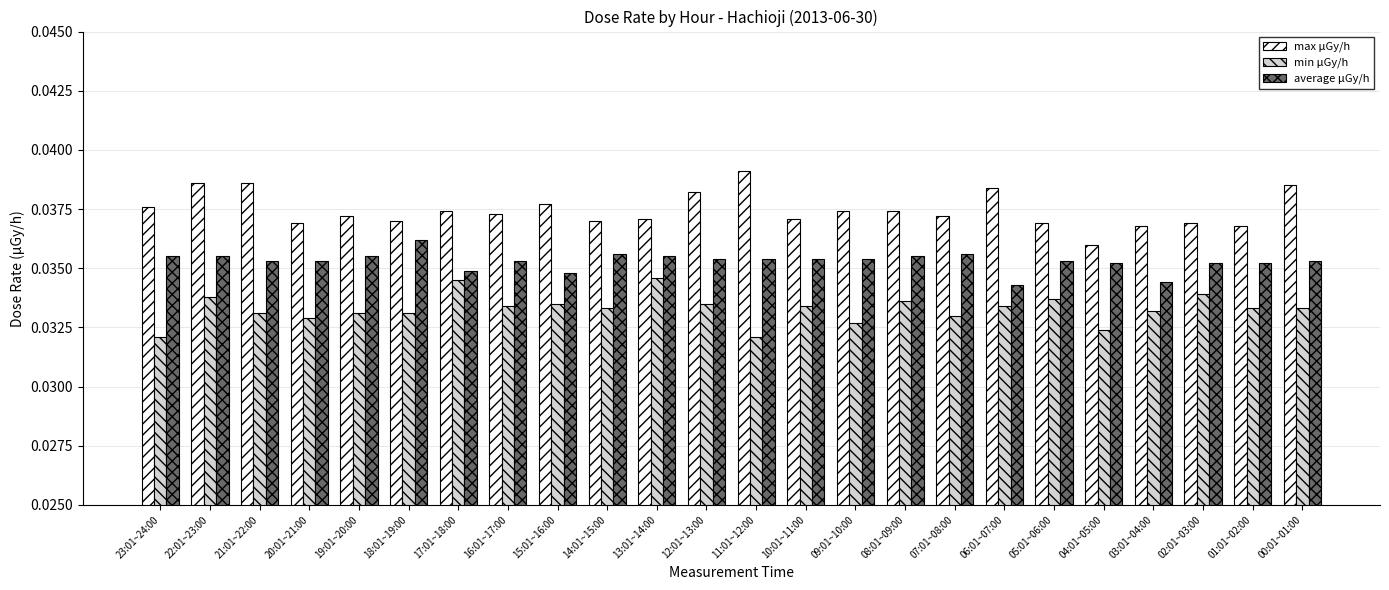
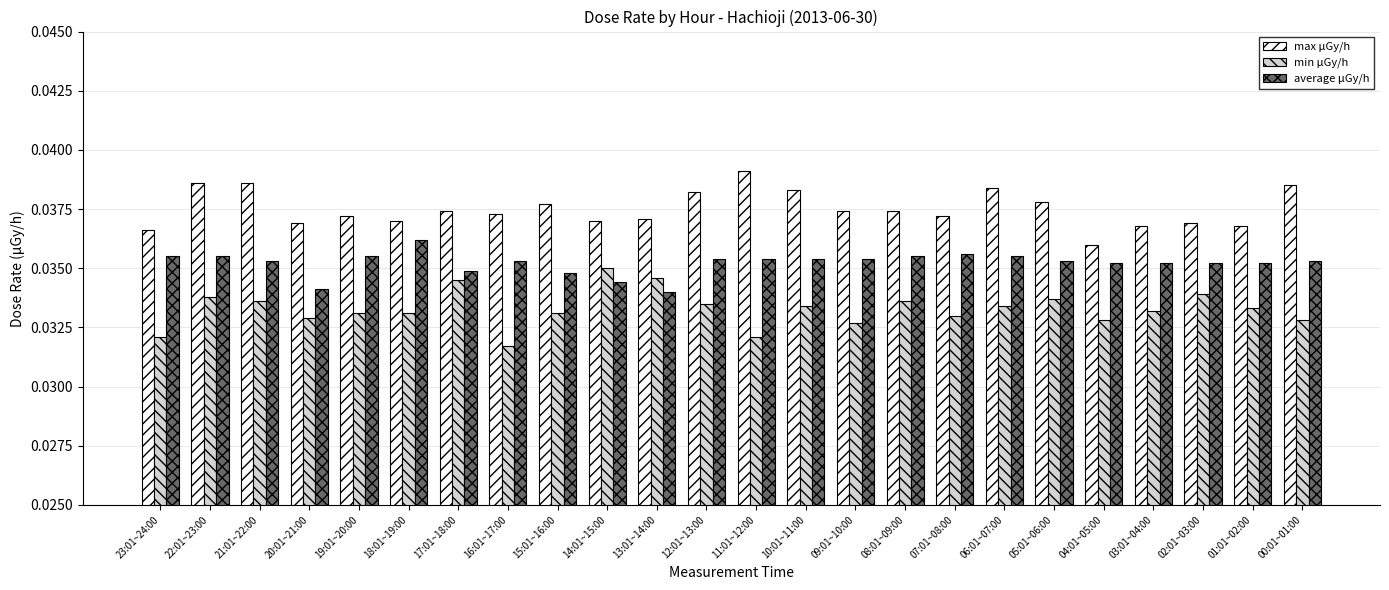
max μGy/h, 23:01~24:00: 0.0376 -> 0.0366
min μGy/h, 21:01~22:00: 0.0331 -> 0.0336
average μGy/h, 20:01~21:00: 0.0353 -> 0.0341
min μGy/h, 16:01~17:00: 0.0334 -> 0.0317
min μGy/h, 15:01~16:00: 0.0335 -> 0.0331
min μGy/h, 14:01~15:00: 0.0333 -> 0.0350
average μGy/h, 14:01~15:00: 0.0356 -> 0.0344
average μGy/h, 13:01~14:00: 0.0355 -> 0.0340
max μGy/h, 10:01~11:00: 0.0371 -> 0.0383
average μGy/h, 06:01~07:00: 0.0343 -> 0.0355
max μGy/h, 05:01~06:00: 0.0369 -> 0.0378
min μGy/h, 04:01~05:00: 0.0324 -> 0.0328
average μGy/h, 03:01~04:00: 0.0344 -> 0.0352
min μGy/h, 00:01~01:00: 0.0333 -> 0.0328
